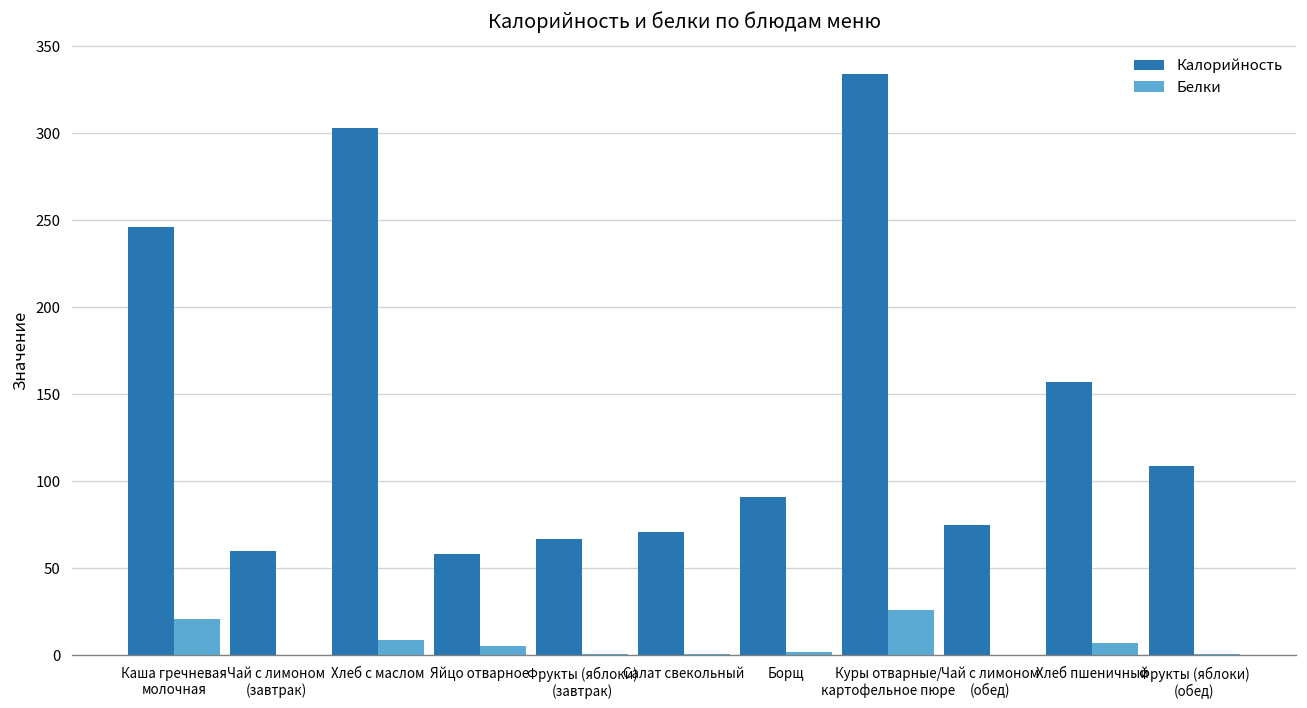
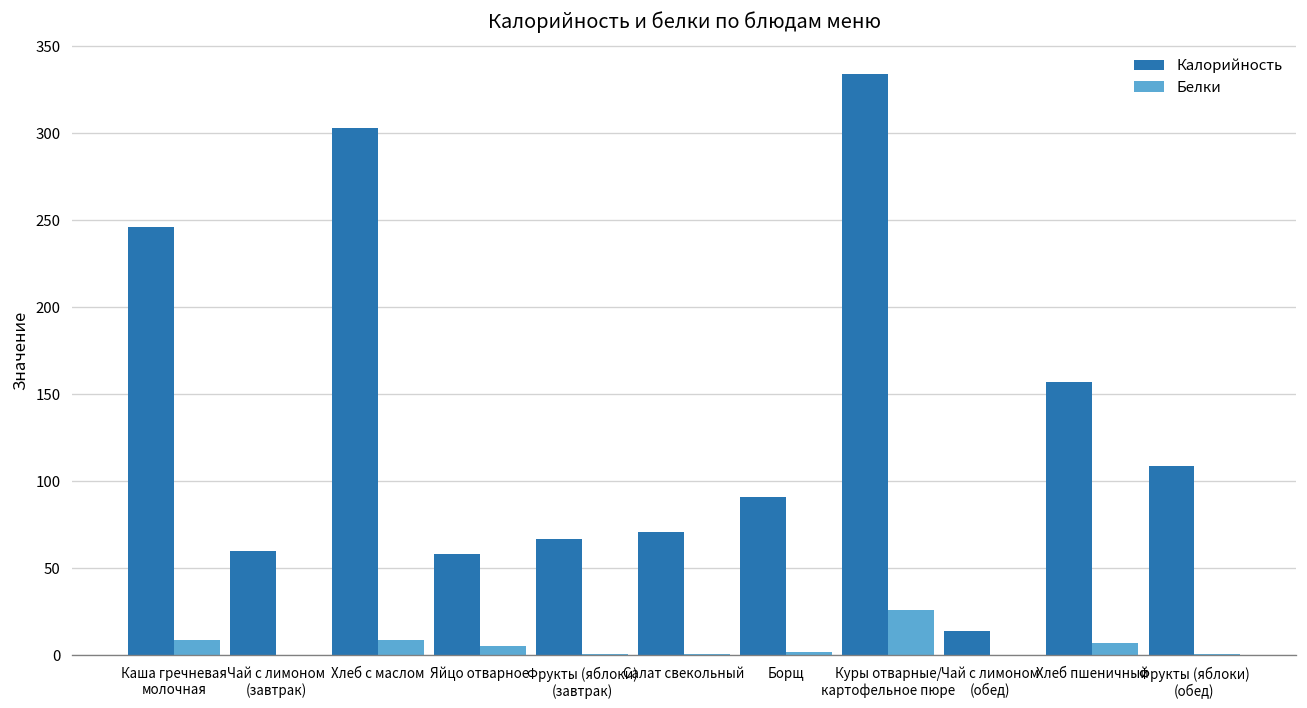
Белки, Каша гречневая молочная: 21 -> 9
Калорийность, Чай с лимоном (обед): 75 -> 14
